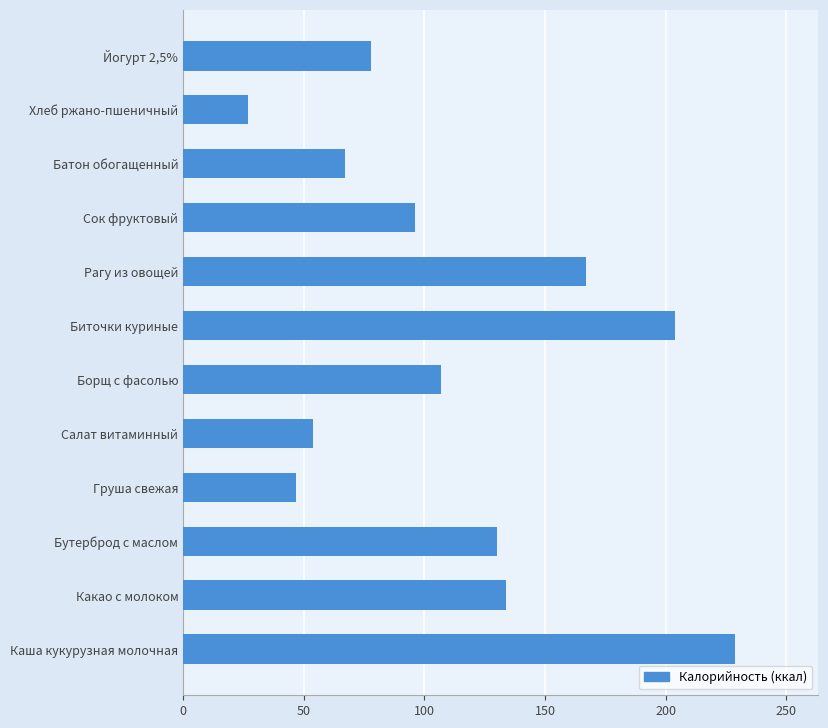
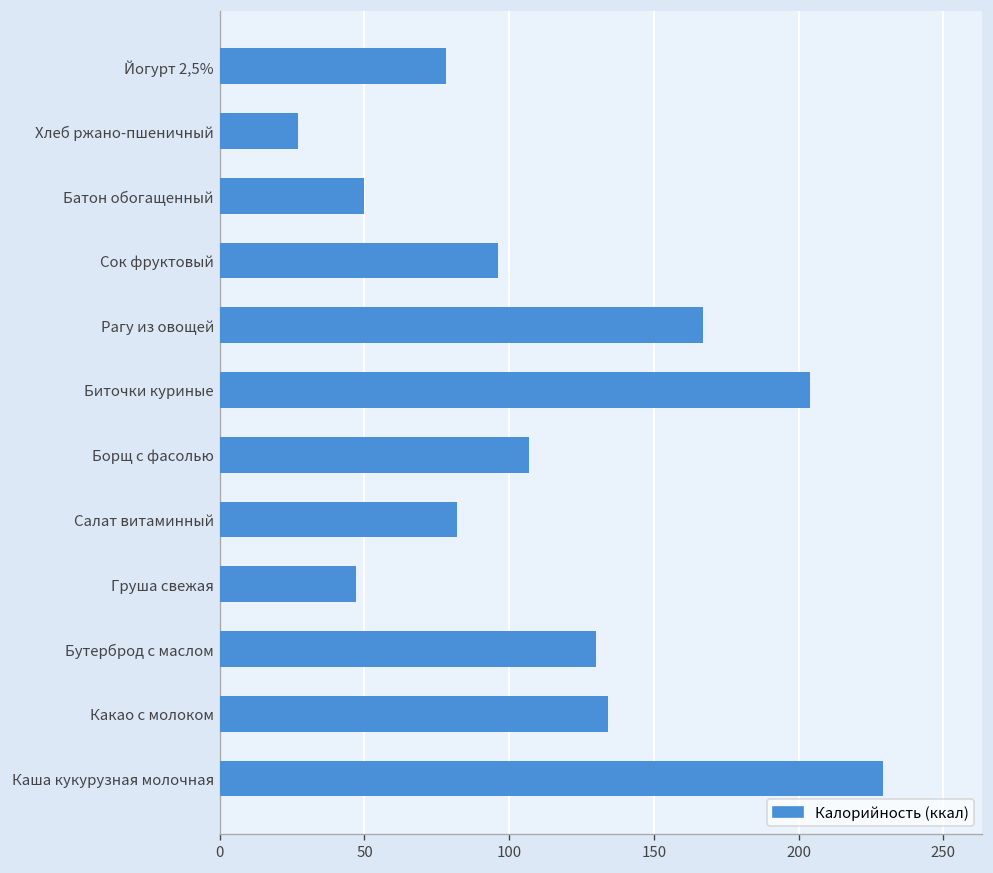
Батон обогащенный: 67 -> 50
Салат витаминный: 54 -> 82
